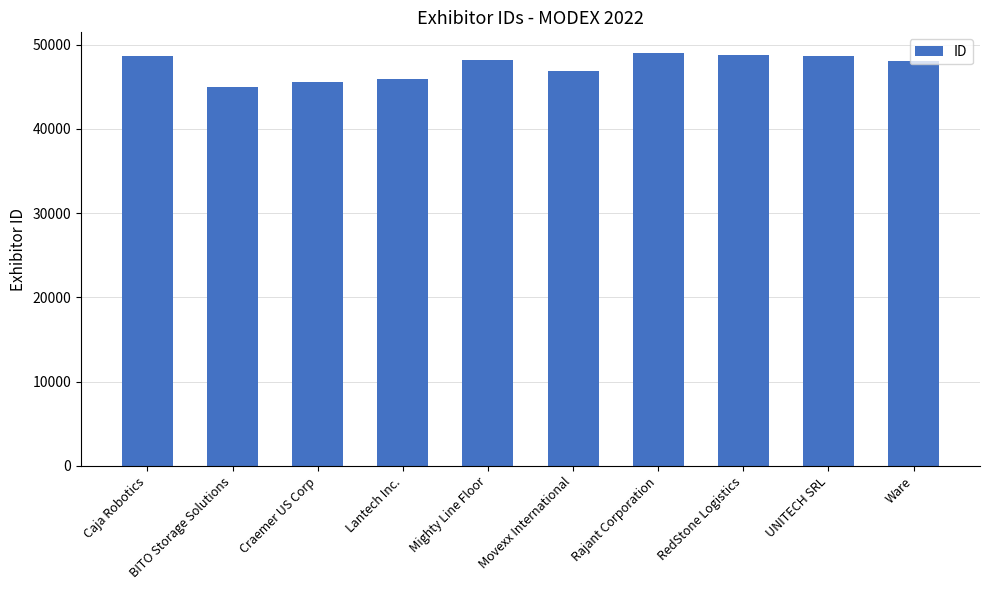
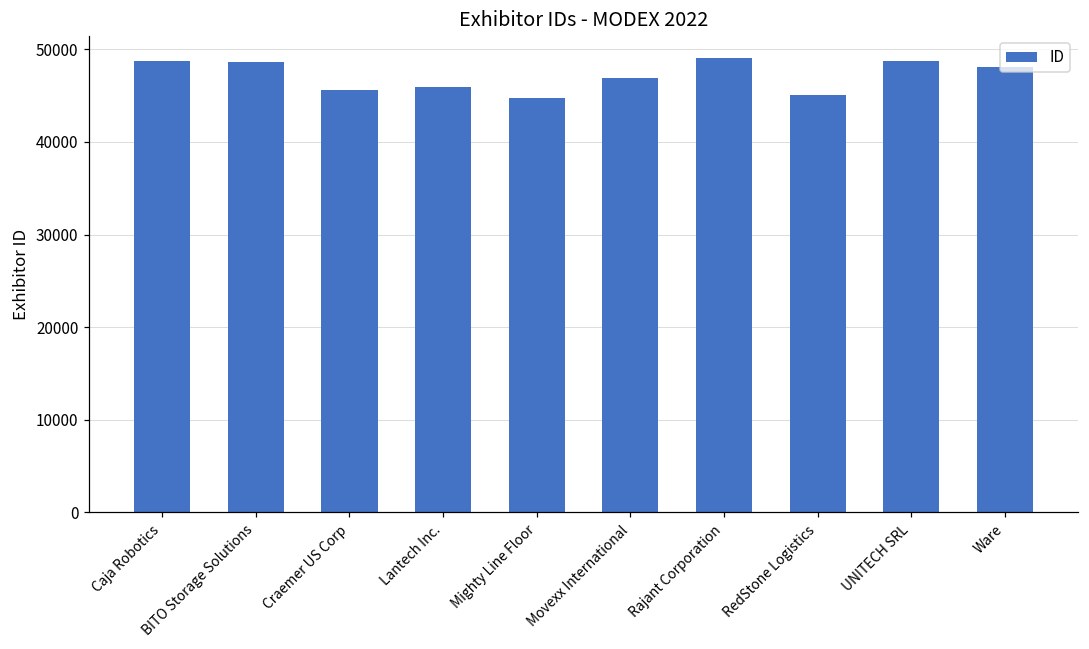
BITO Storage Solutions: 45000 -> 49000
Mighty Line Floor: 48000 -> 45000
RedStone Logistics: 49000 -> 45000
